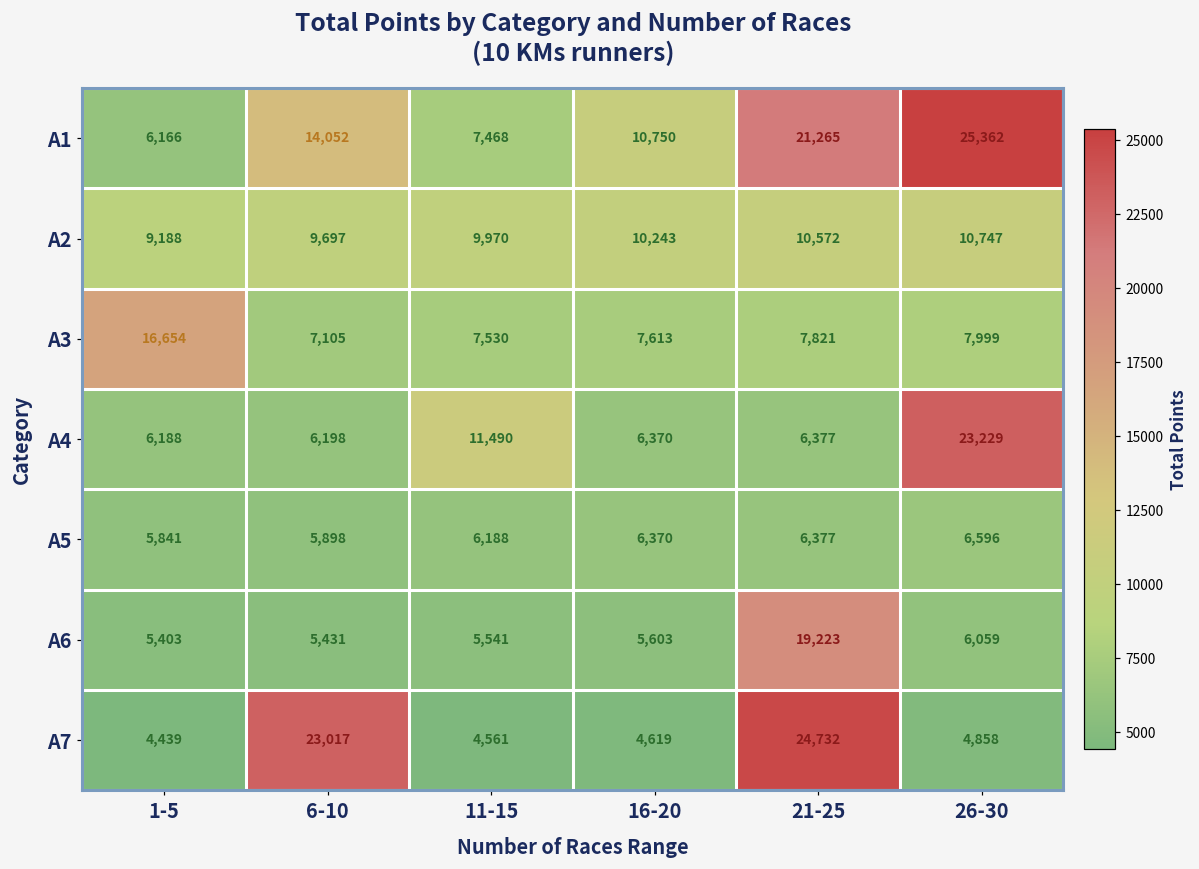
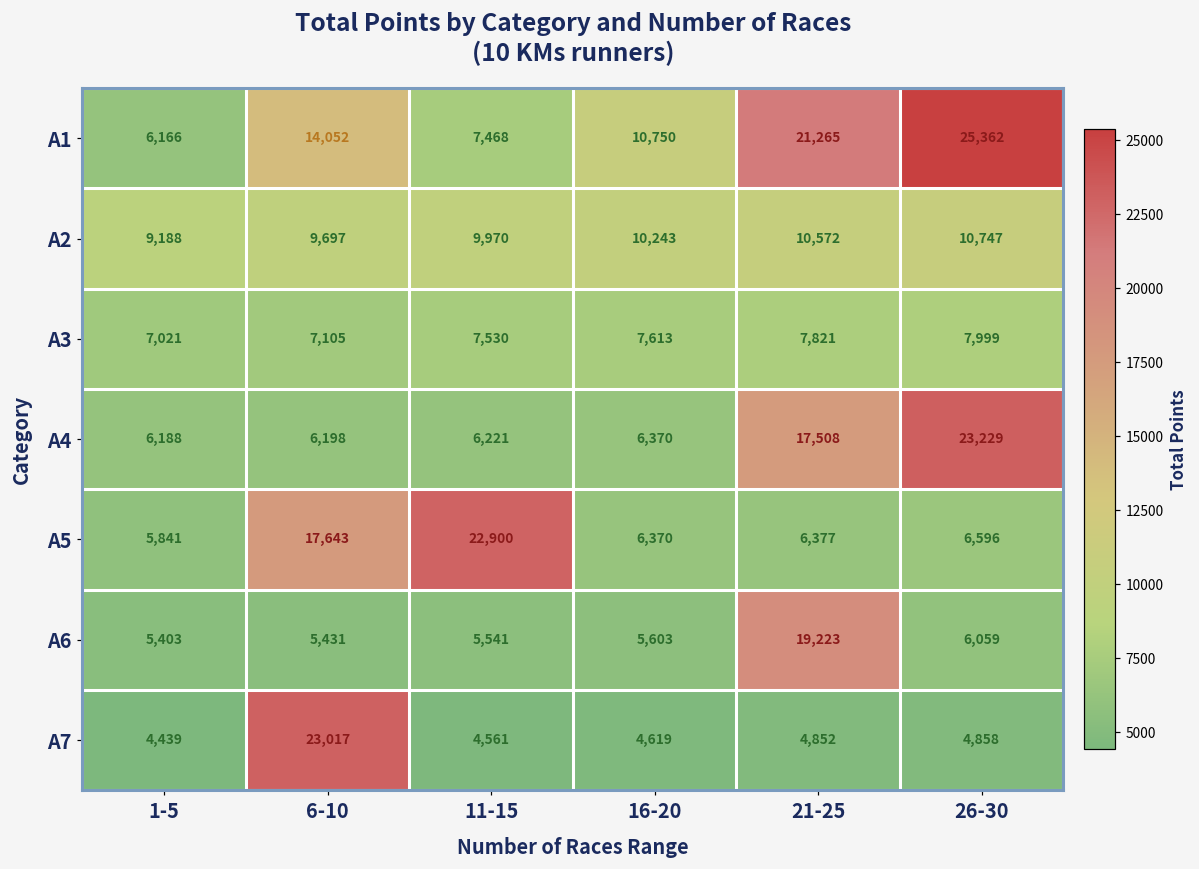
A3, 1-5: 16,654 -> 7,021
A4, 11-15: 11,490 -> 6,221
A4, 21-25: 6,377 -> 17,508
A5, 6-10: 5,898 -> 17,643
A5, 11-15: 6,188 -> 22,900
A7, 21-25: 24,732 -> 4,852
